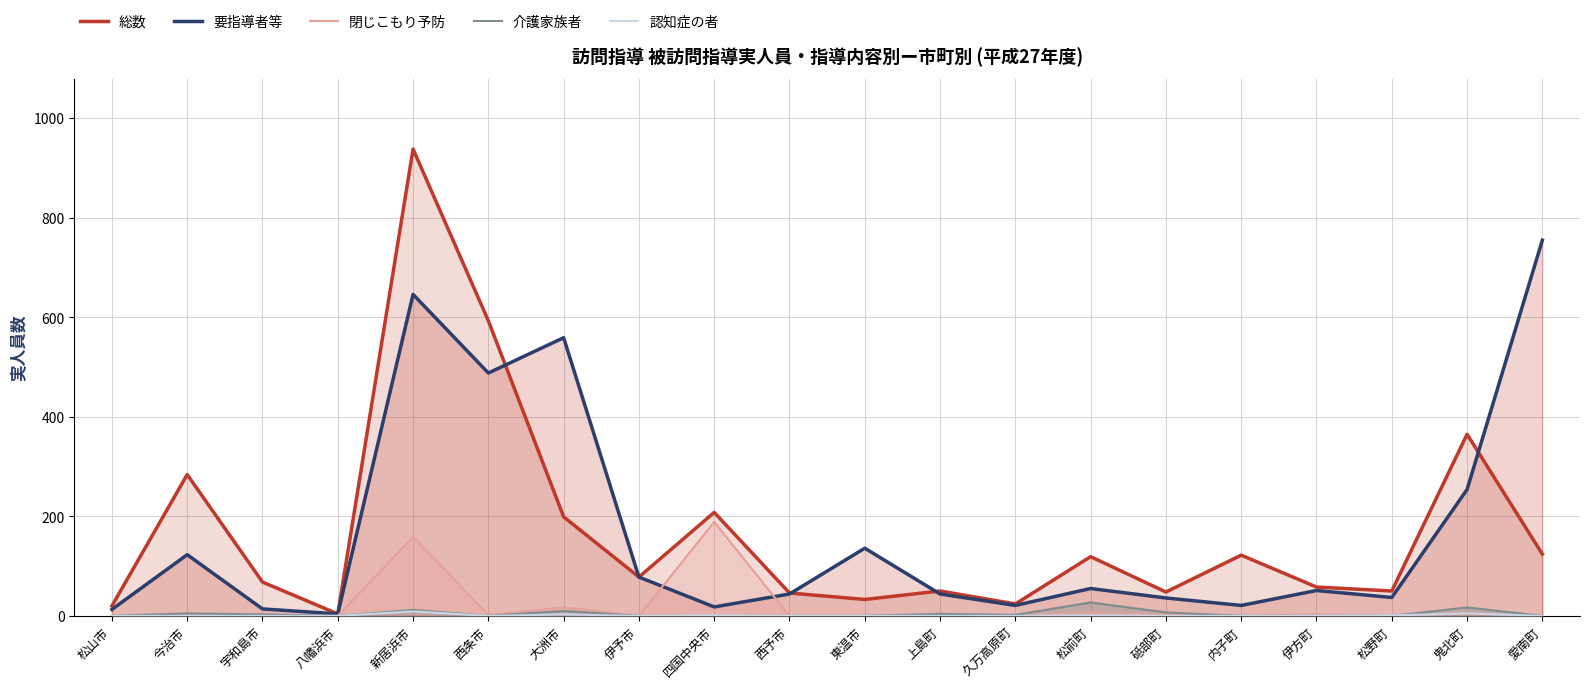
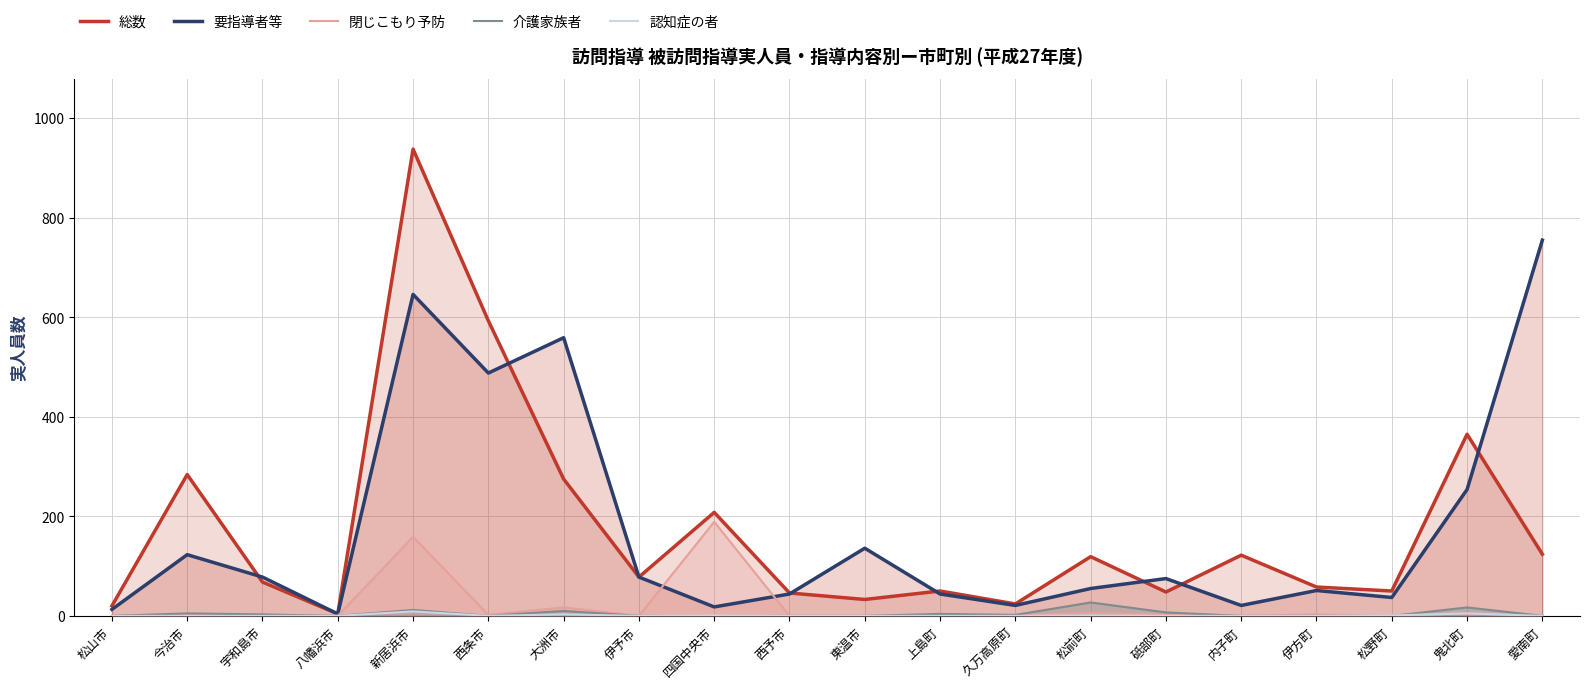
要指導者等, 宇和島市: 10 -> 80
総数, 大洲市: 200 -> 280
要指導者等, 砥部町: 40 -> 80
